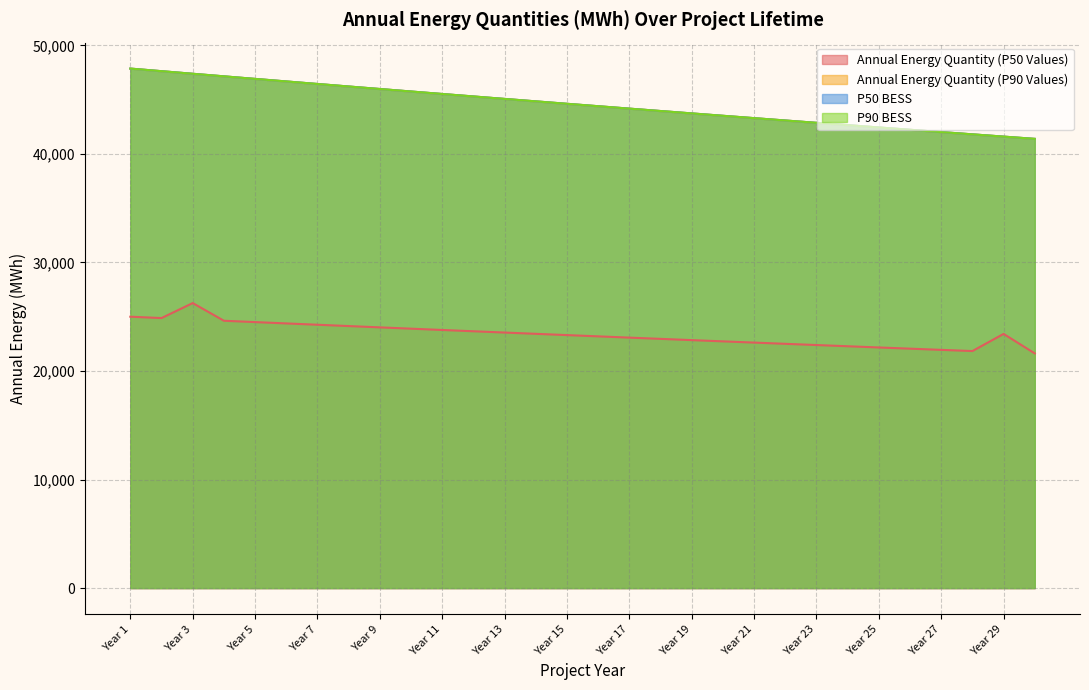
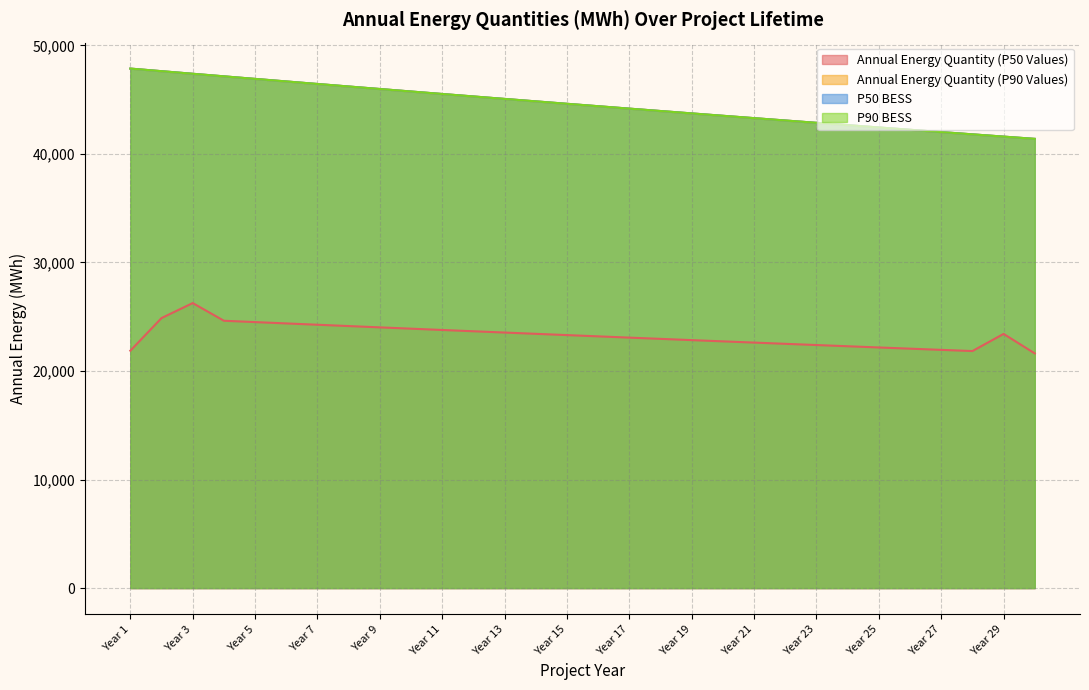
Annual Energy Quantity (P50 Values), Year 1: 25,000 -> 21,900
